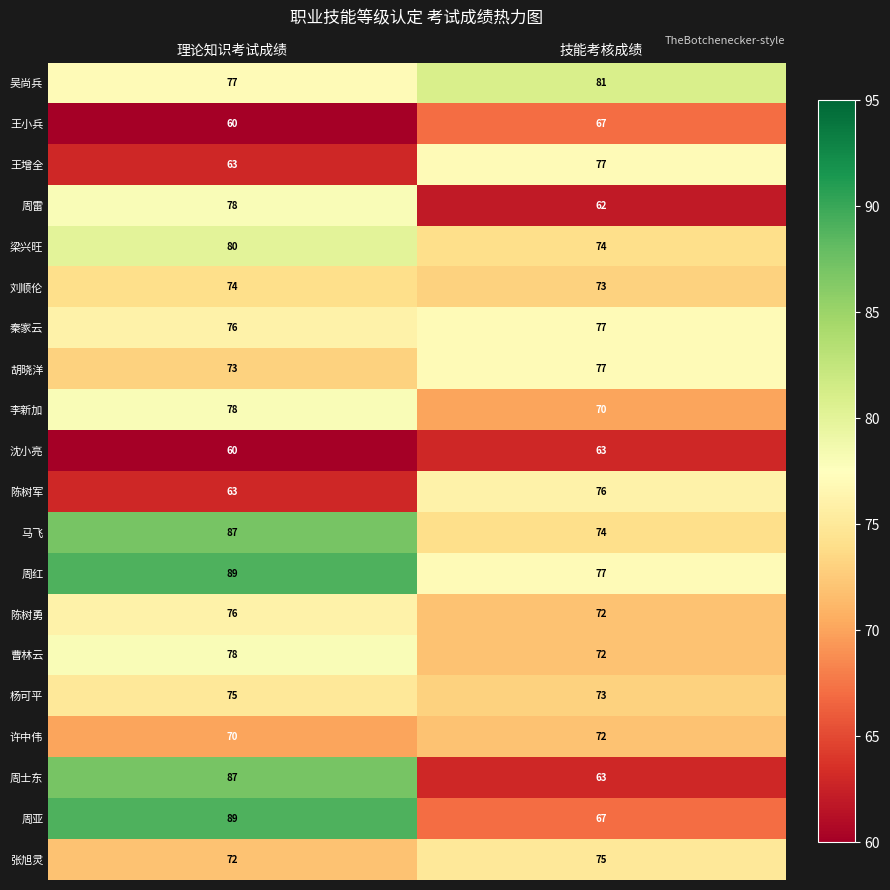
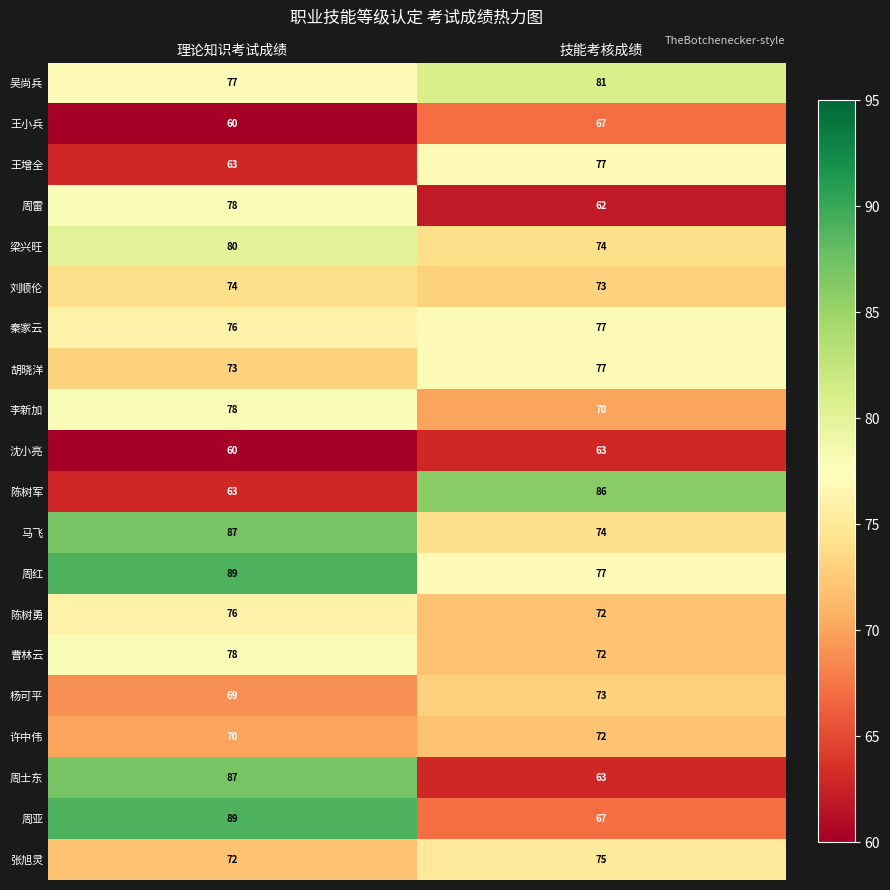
陈树军, 技能考核成绩: 76 -> 86
杨可平, 理论知识考试成绩: 75 -> 69
